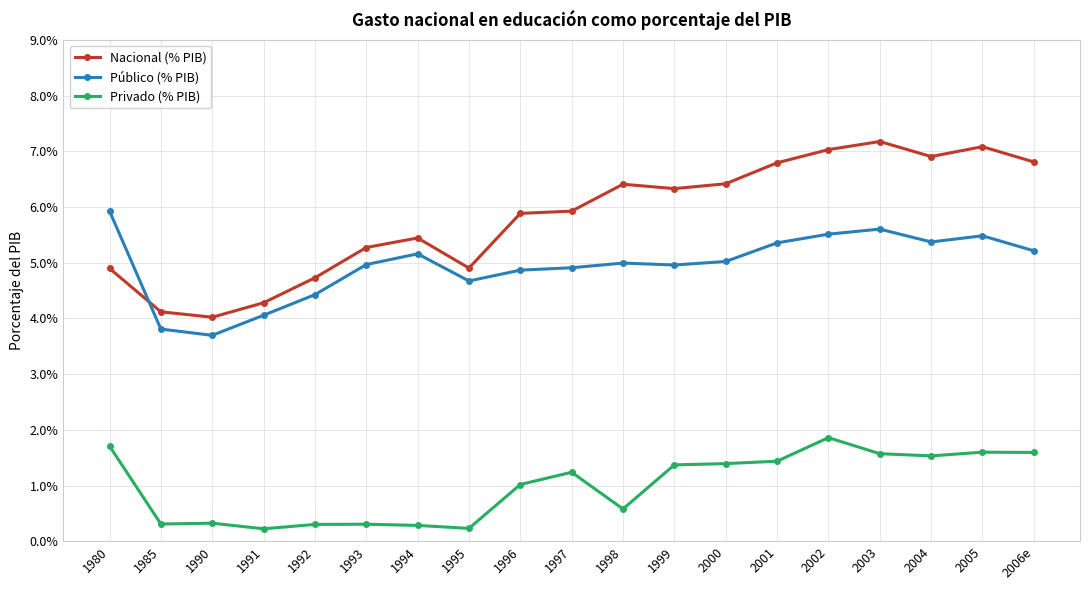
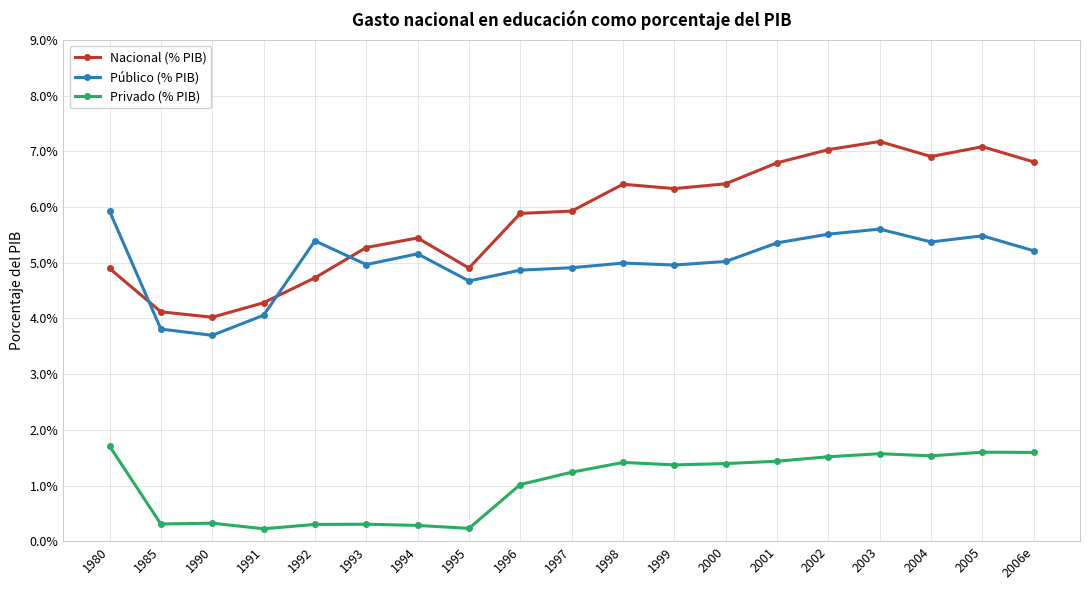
Público (% PIB), 1992: 4.4% -> 5.4%
Privado (% PIB), 1998: 0.6% -> 1.4%
Privado (% PIB), 2002: 1.9% -> 1.5%
